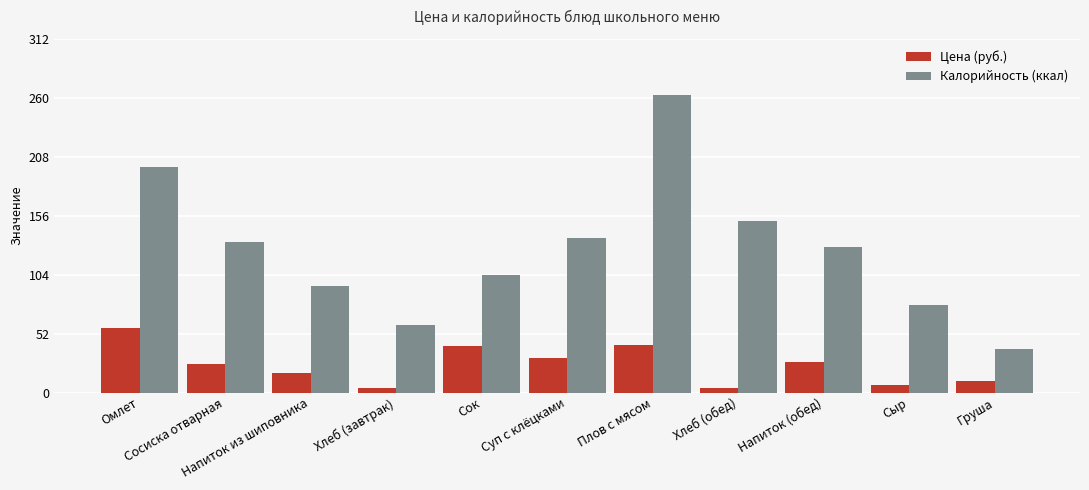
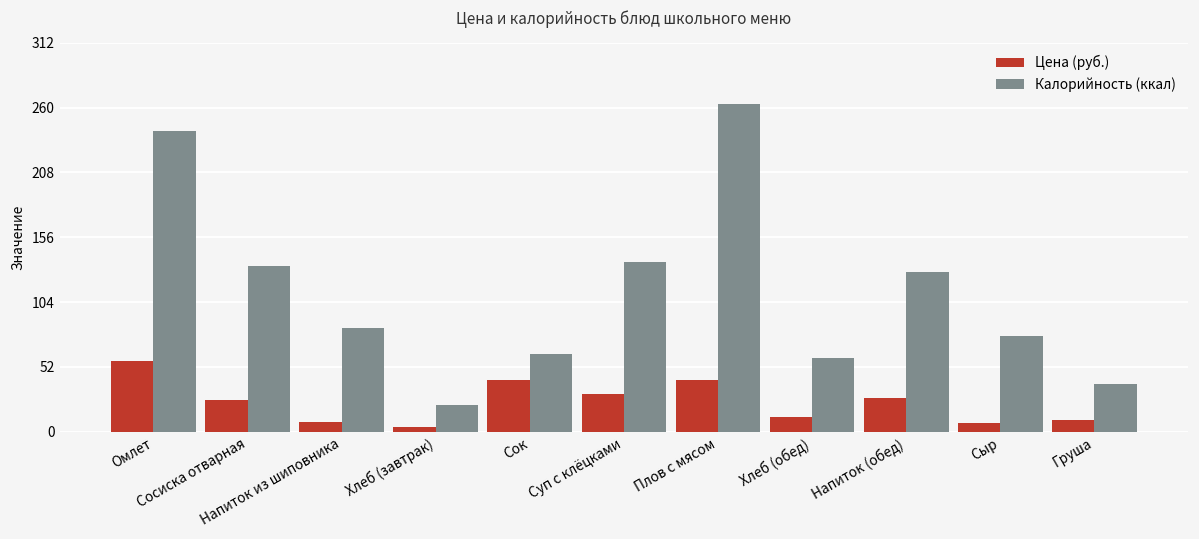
Калорийность (ккал), Омлет: 199 -> 241
Цена (руб.), Напиток из шиповника: 17 -> 8
Калорийность (ккал), Напиток из шиповника: 94 -> 83
Калорийность (ккал), Хлеб (завтрак): 59 -> 22
Калорийность (ккал), Сок: 104 -> 62
Цена (руб.), Хлеб (обед): 4 -> 12
Калорийность (ккал), Хлеб (обед): 151 -> 59
